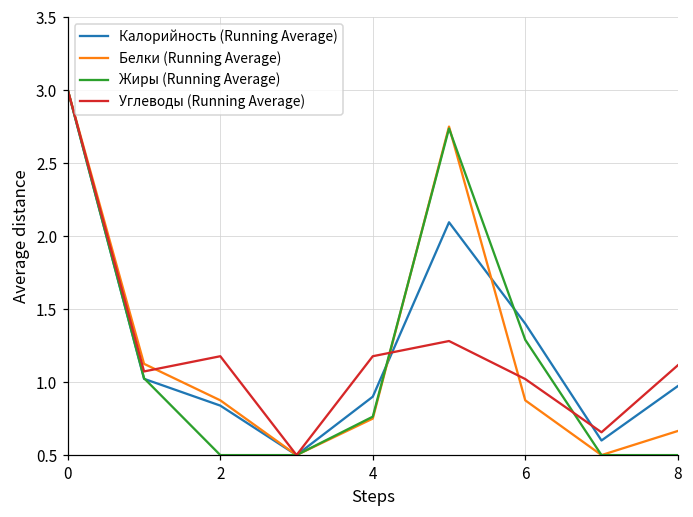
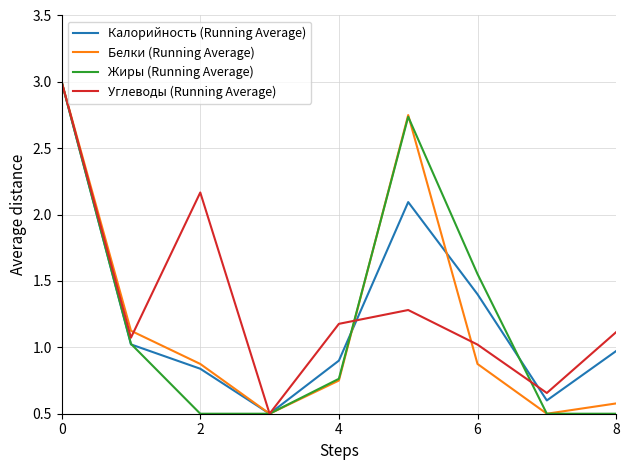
Углеводы (Running Average), 2: 1.18 -> 2.17
Жиры (Running Average), 6: 1.29 -> 1.55
Белки (Running Average), 8: 0.66 -> 0.58
